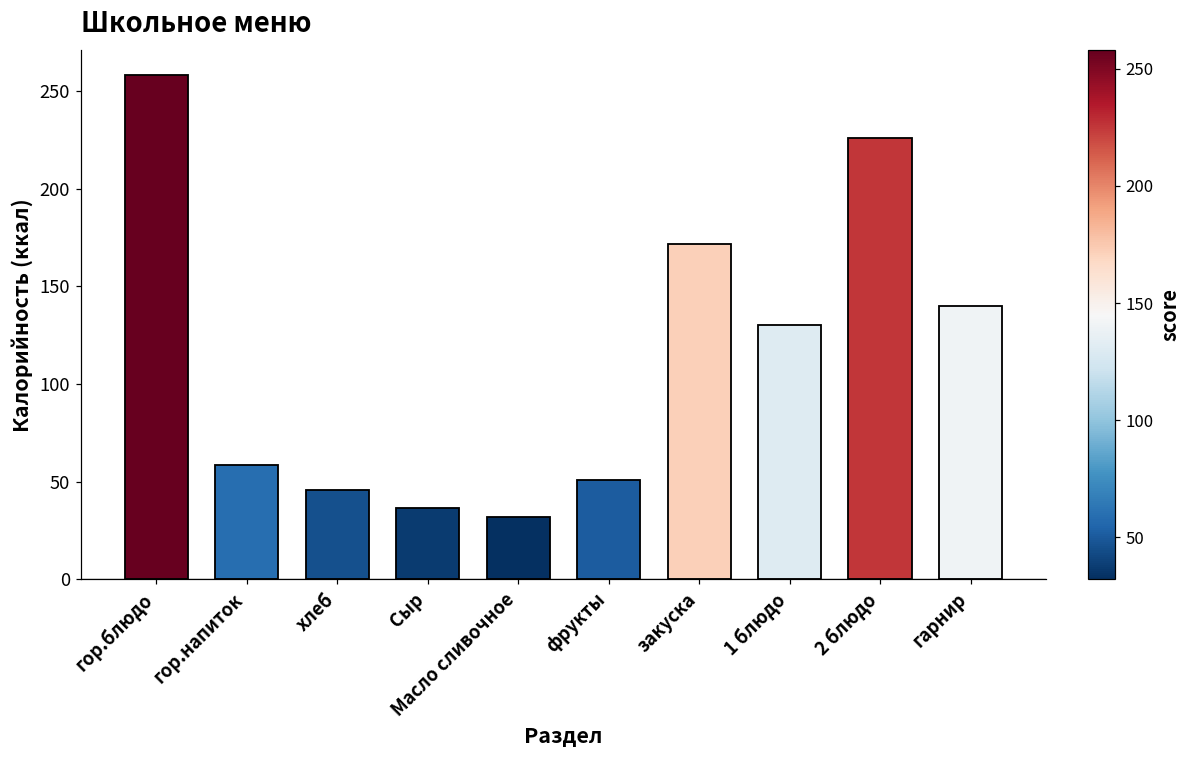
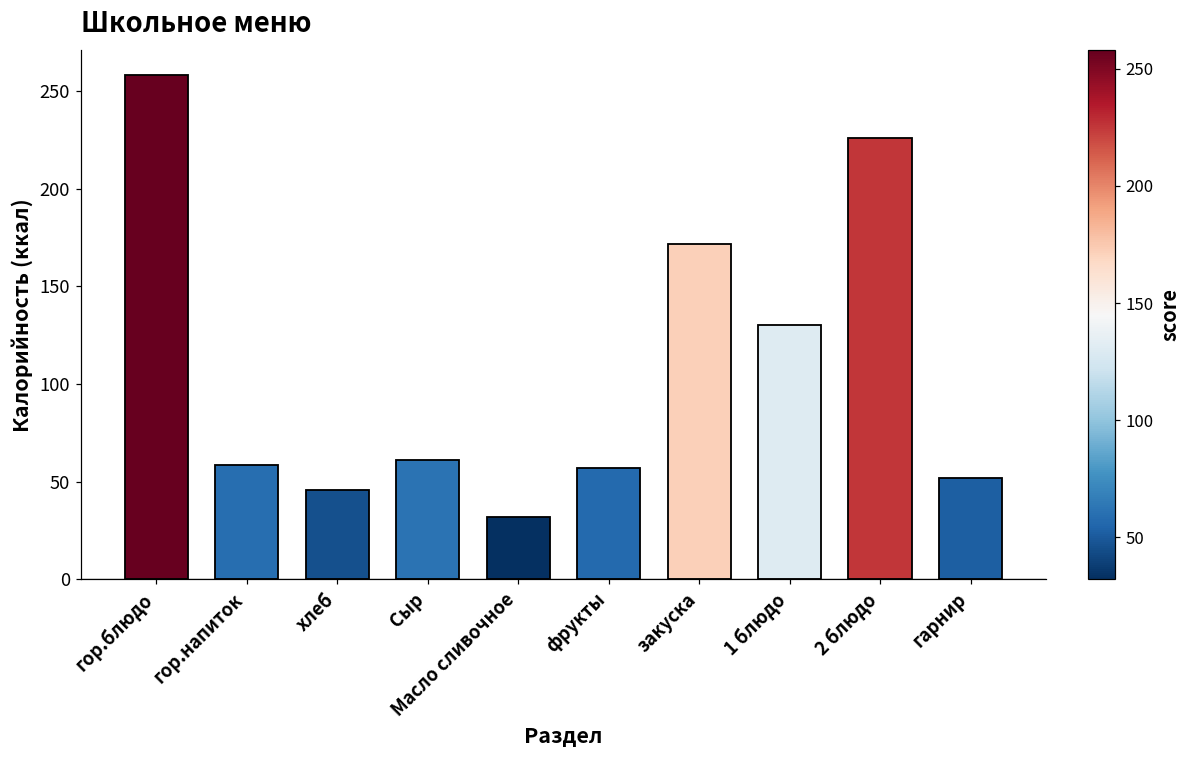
Сыр: 36 -> 61
фрукты: 51 -> 57
гарнир: 140 -> 52
